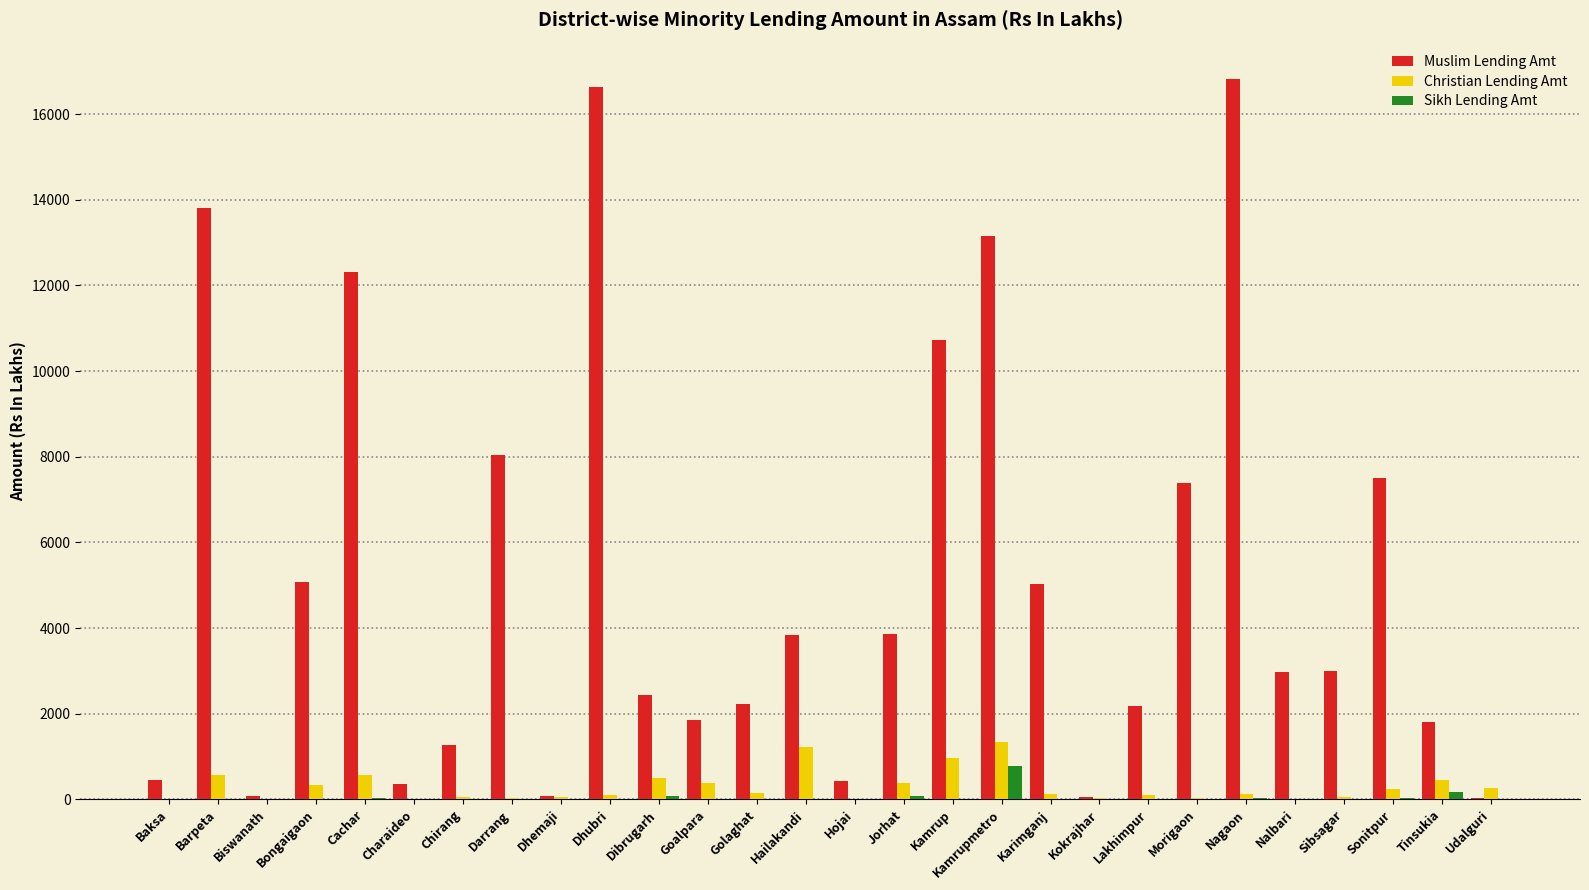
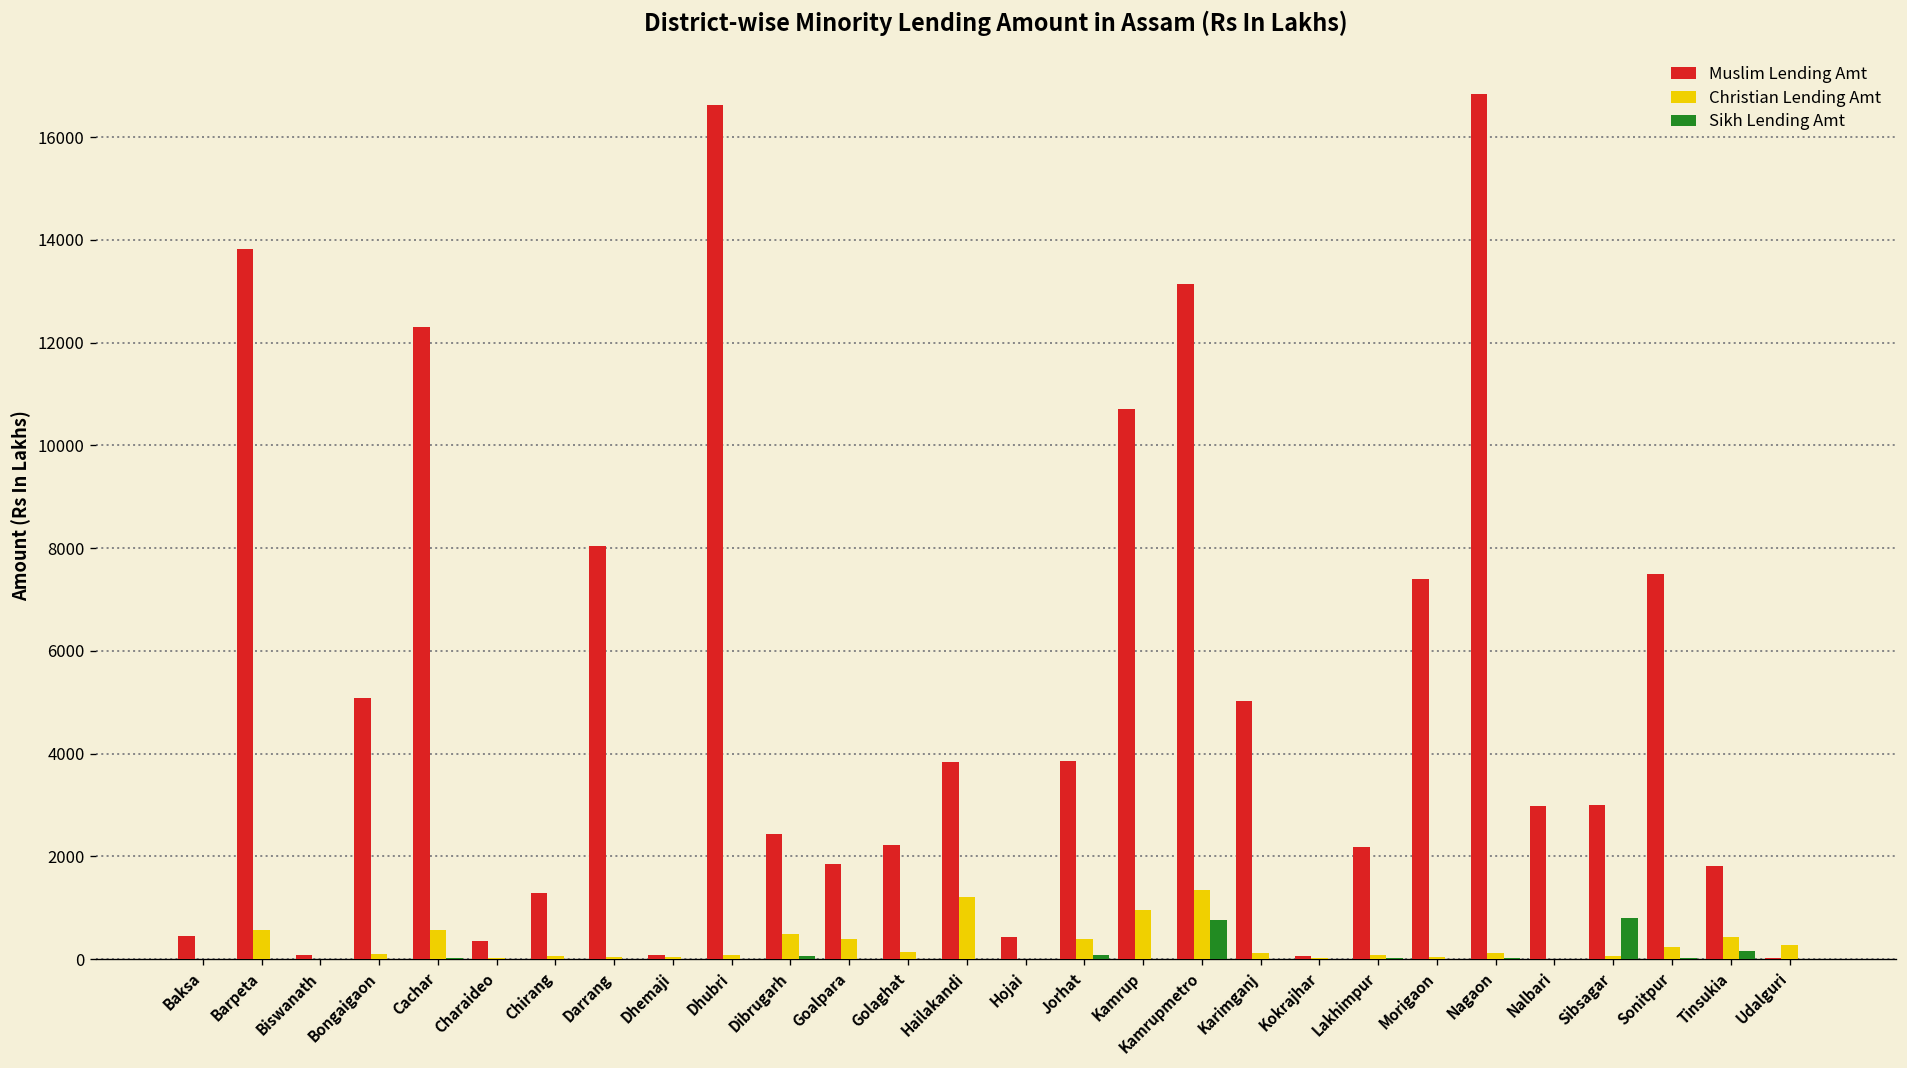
Christian Lending Amt, Bongaigaon: 300 -> 100
Sikh Lending Amt, Sibsagar: 0 -> 800
